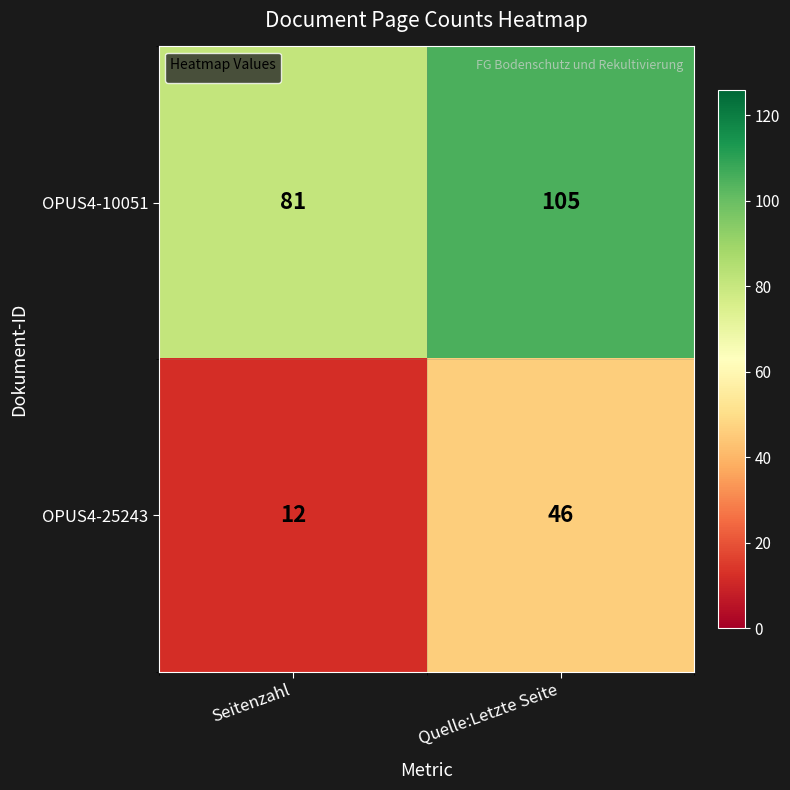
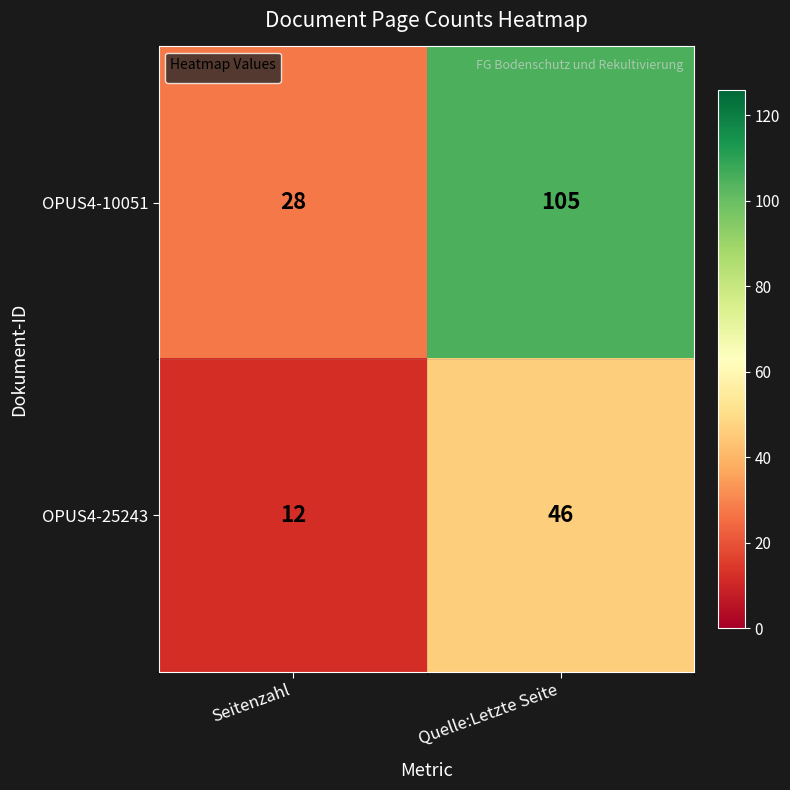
OPUS4-10051, Seitenzahl: 81 -> 28
